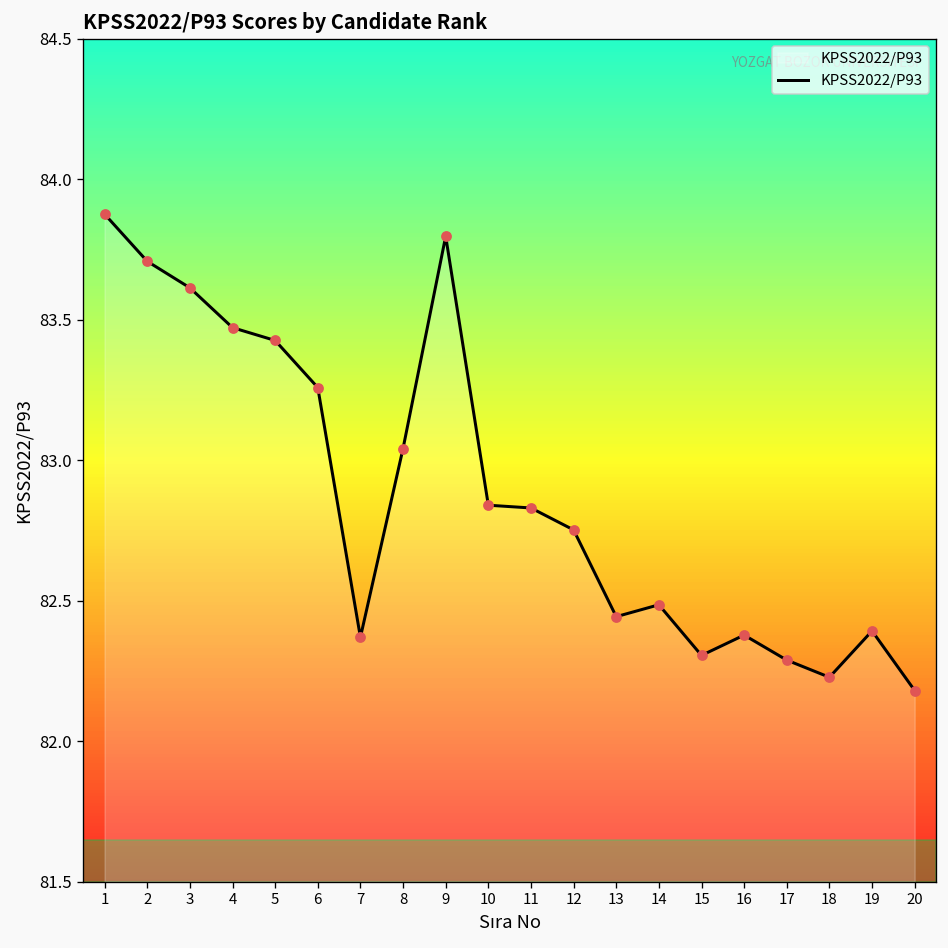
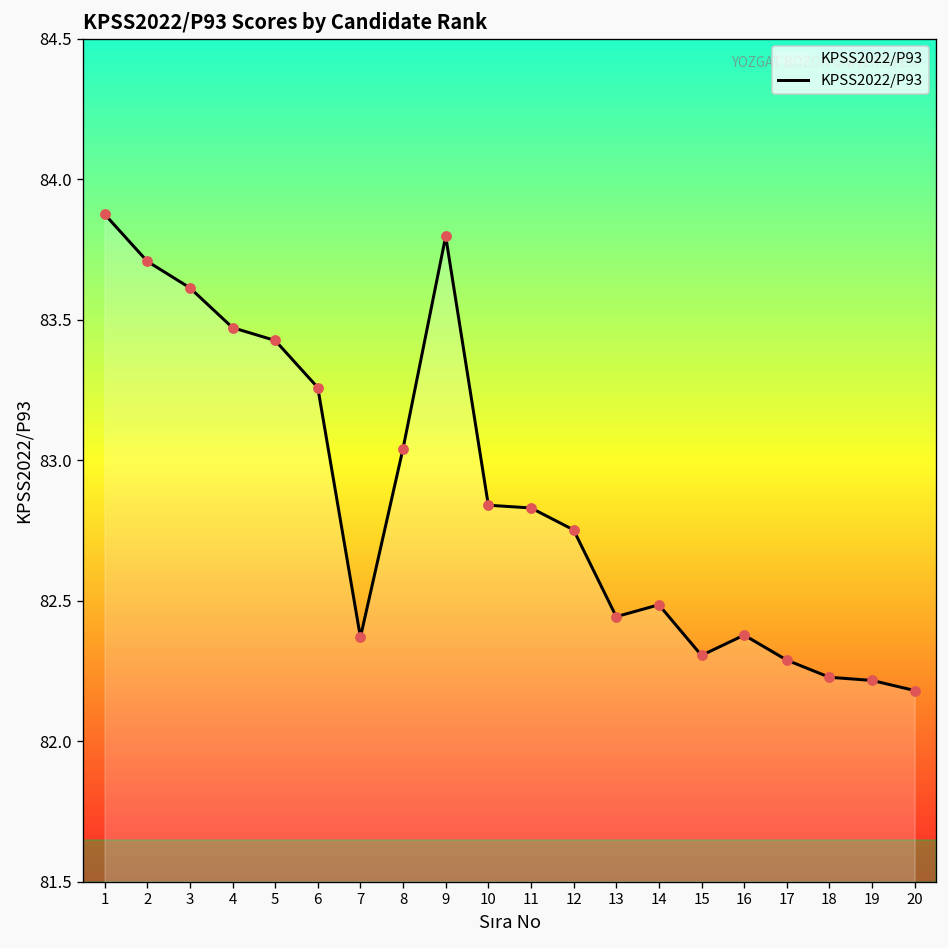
19: 82.39 -> 82.22
